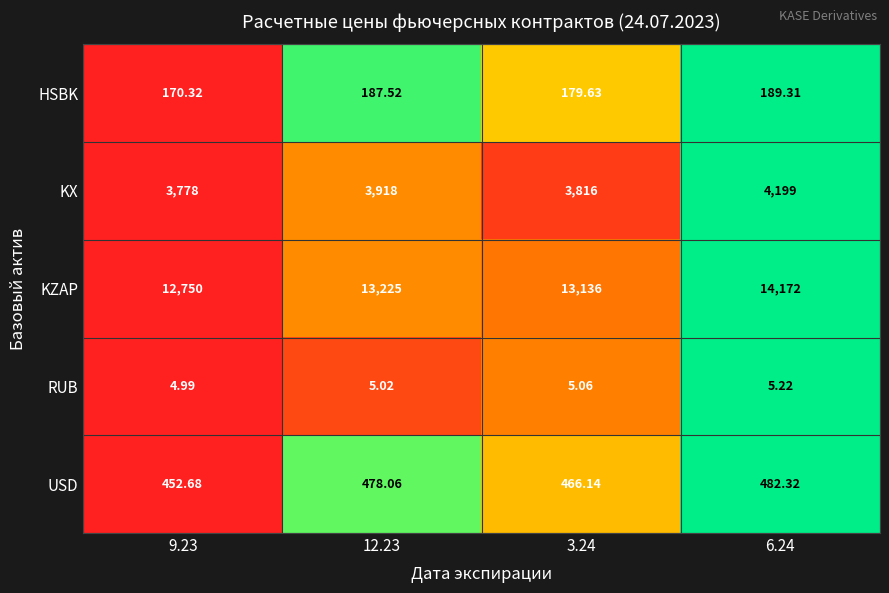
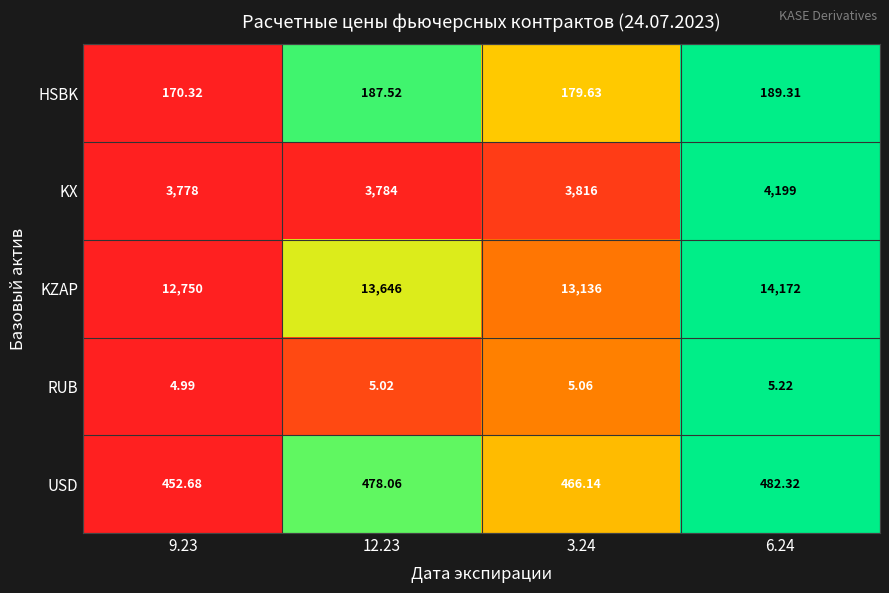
KX, 12.23: 3,918 -> 3,784
KZAP, 12.23: 13,225 -> 13,646
